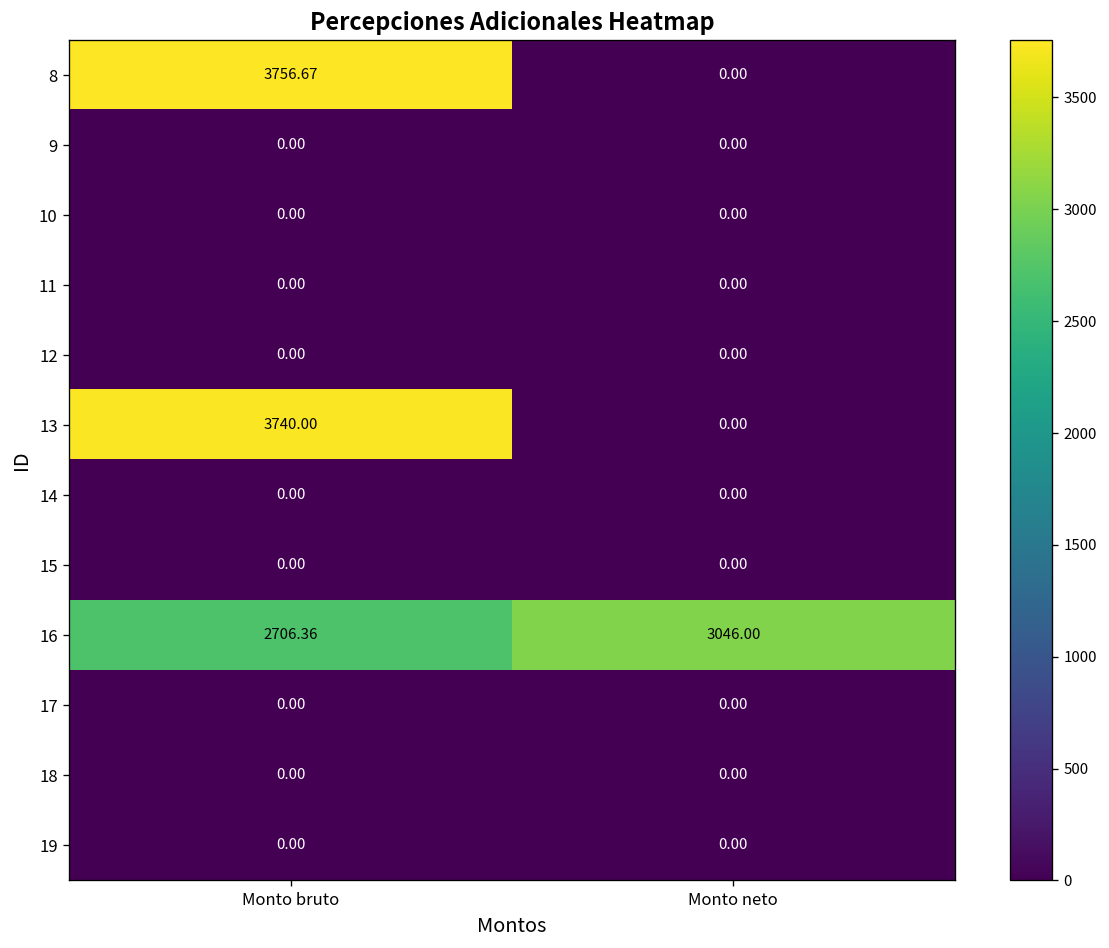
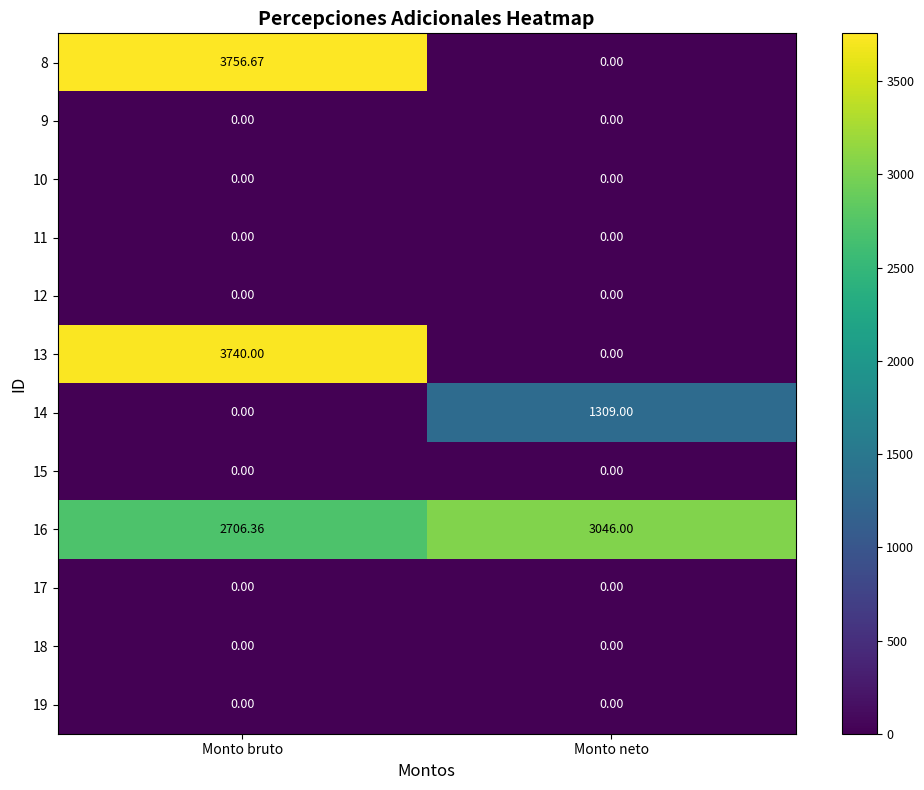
14, Monto neto: 0.00 -> 1309.00
